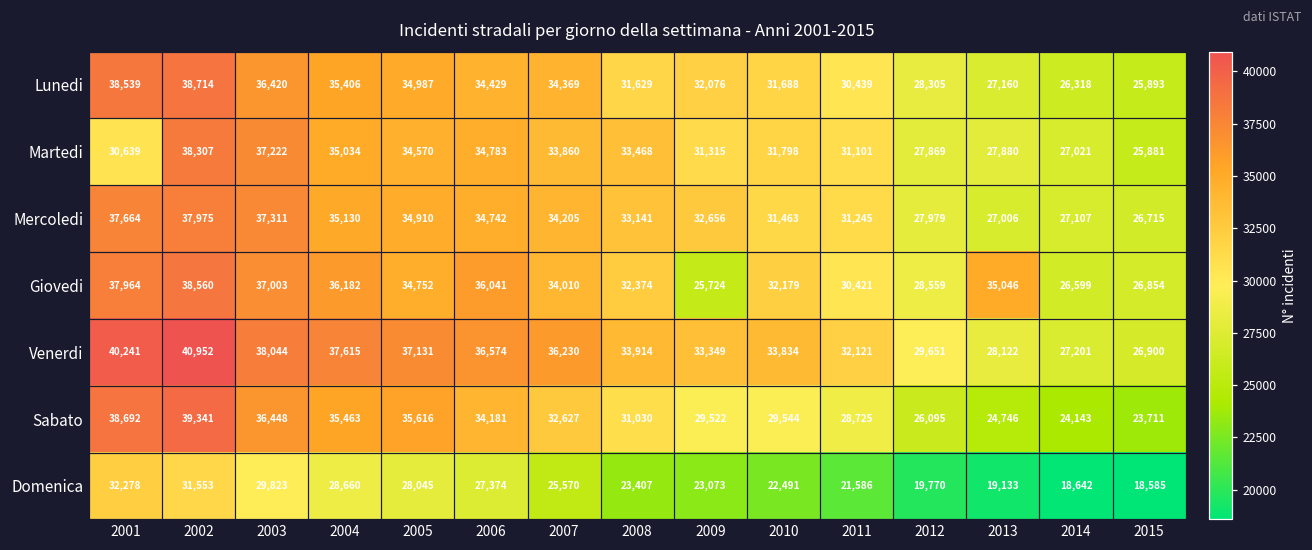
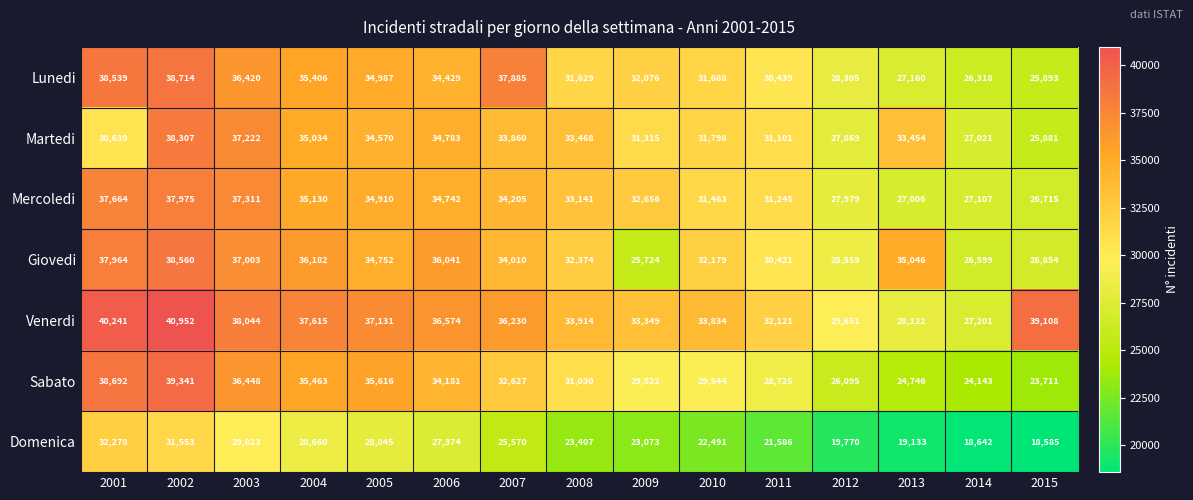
Lunedi, 2007: 34,369 -> 37,885
Martedi, 2013: 27,880 -> 33,454
Venerdi, 2015: 26,900 -> 39,108
